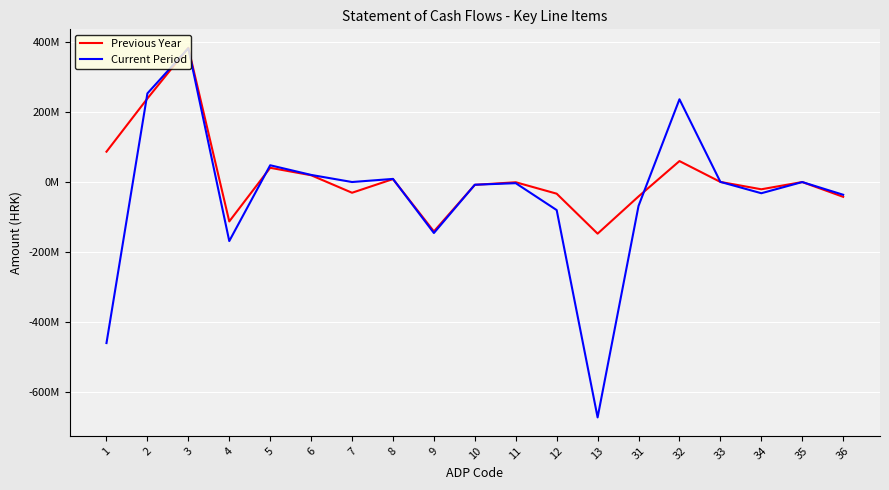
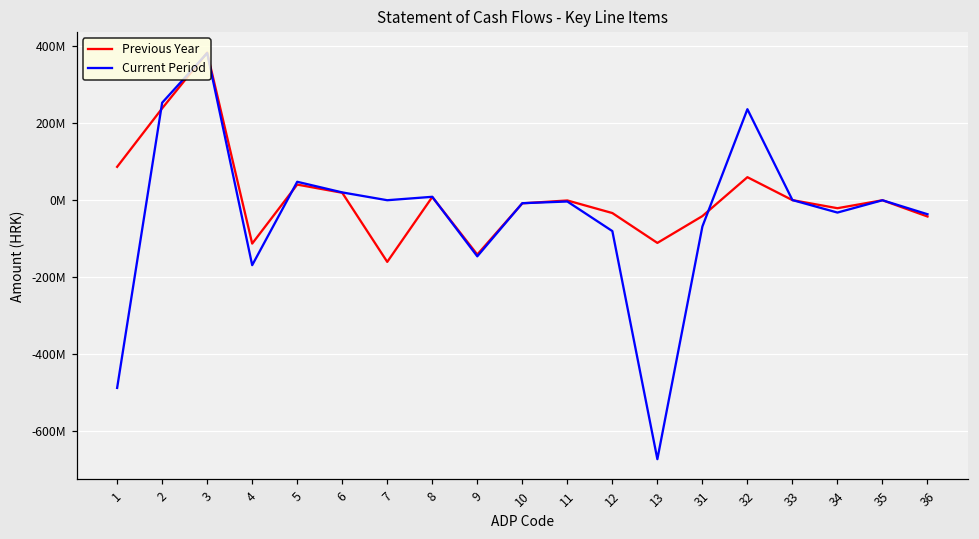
Current Period, 1: -460000000 -> -490000000
Previous Year, 7: -30000000 -> -160000000
Previous Year, 13: -150000000 -> -110000000
